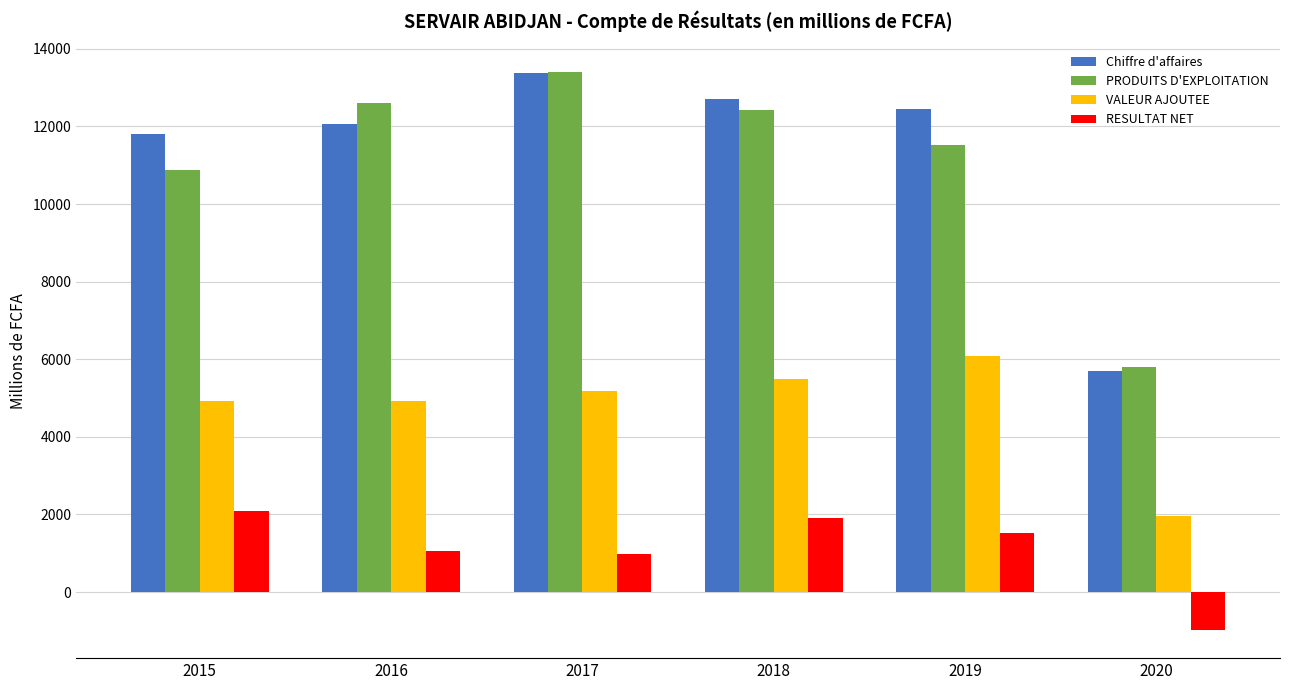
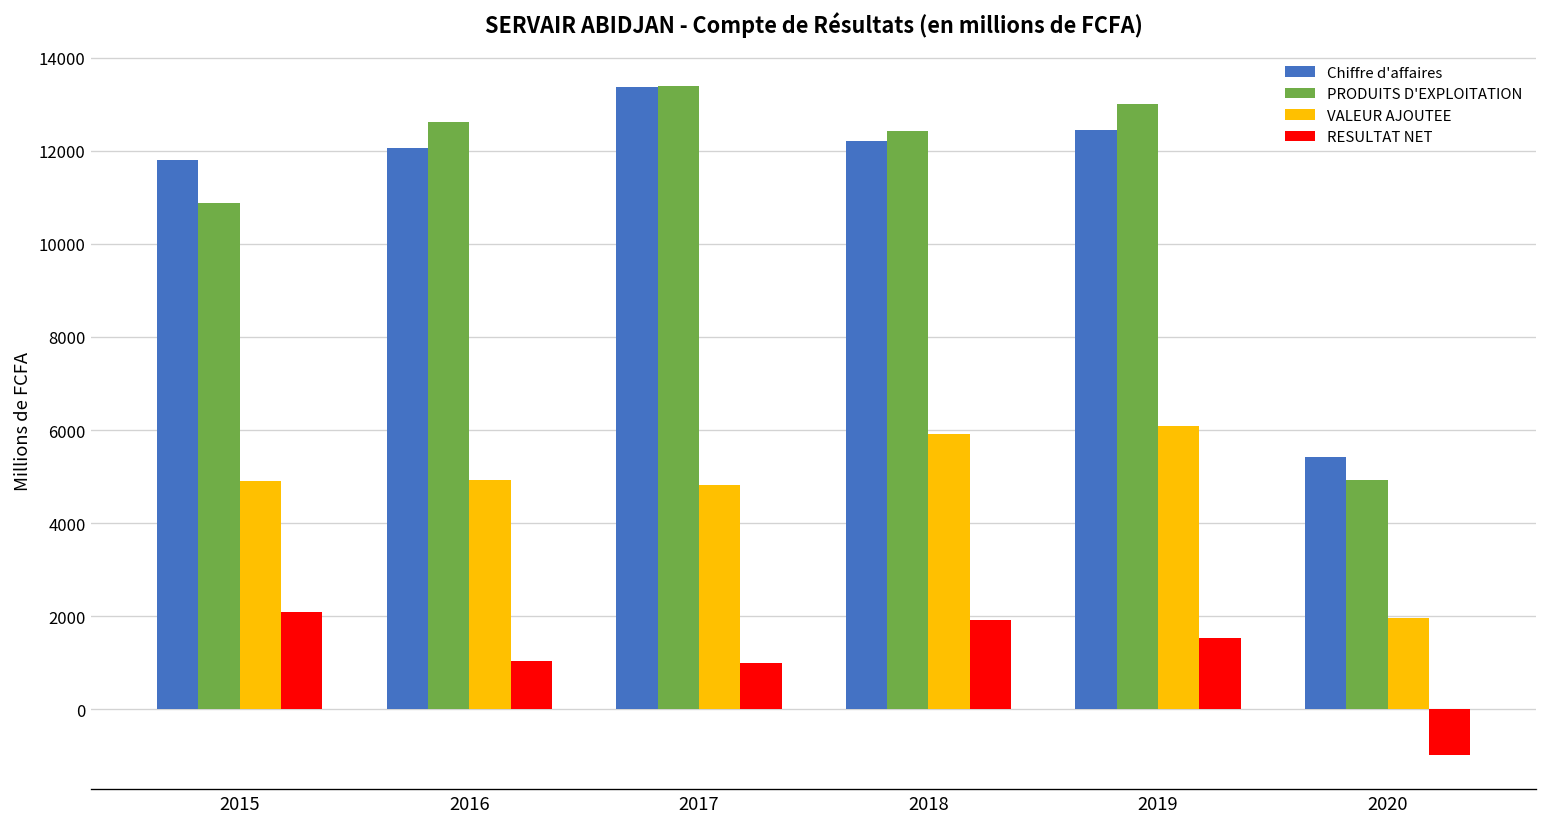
VALEUR AJOUTEE, 2017: 5200 -> 4800
Chiffre d'affaires, 2018: 12700 -> 12200
VALEUR AJOUTEE, 2018: 5500 -> 5900
PRODUITS D'EXPLOITATION, 2019: 11500 -> 13000
Chiffre d'affaires, 2020: 5700 -> 5400
PRODUITS D'EXPLOITATION, 2020: 5800 -> 4900
